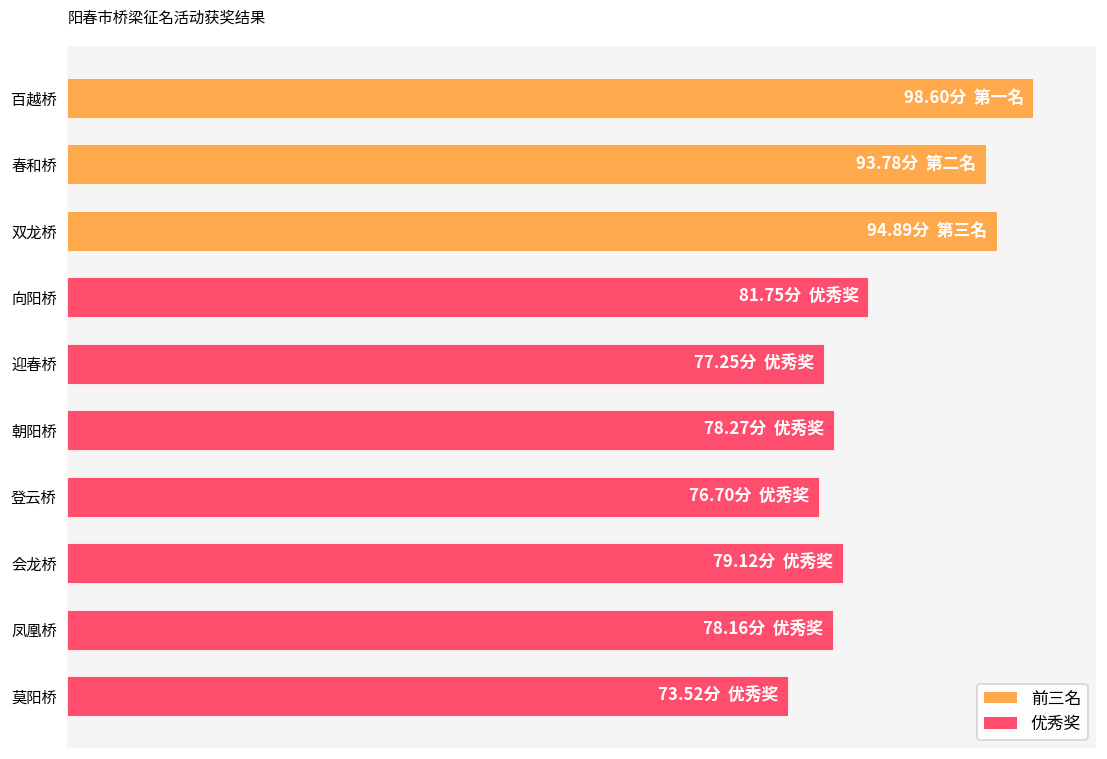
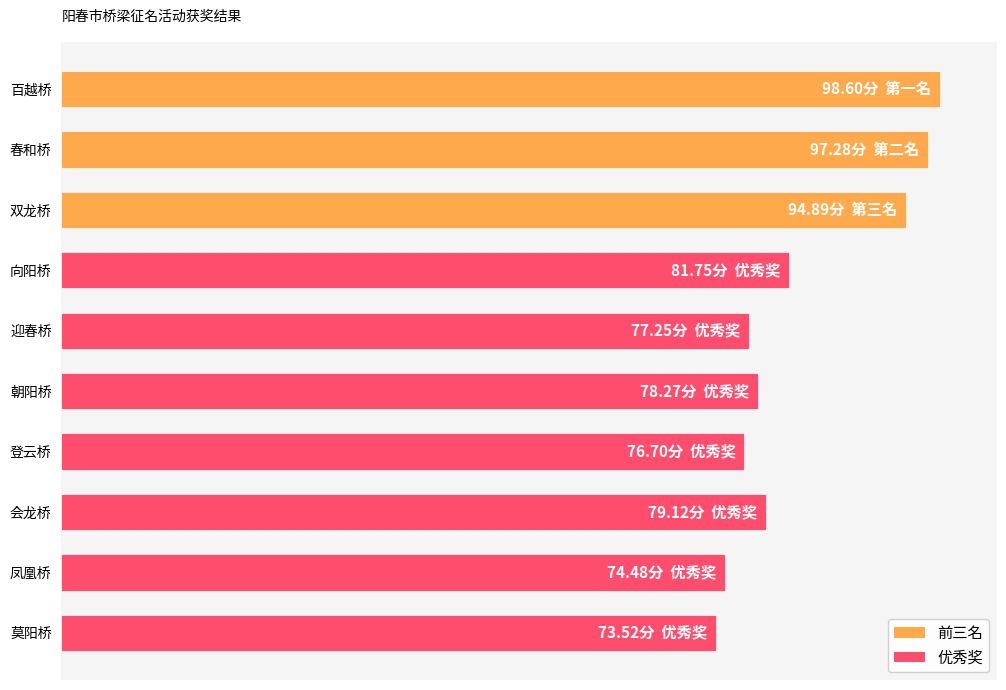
春和桥: 93.78分 -> 97.28分
凤凰桥: 78.16分 -> 74.48分
